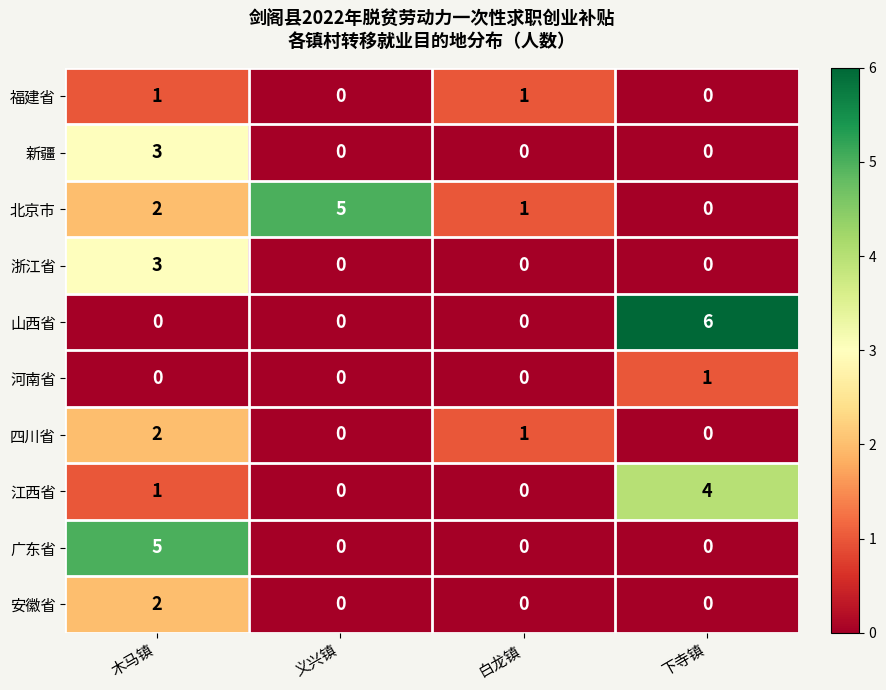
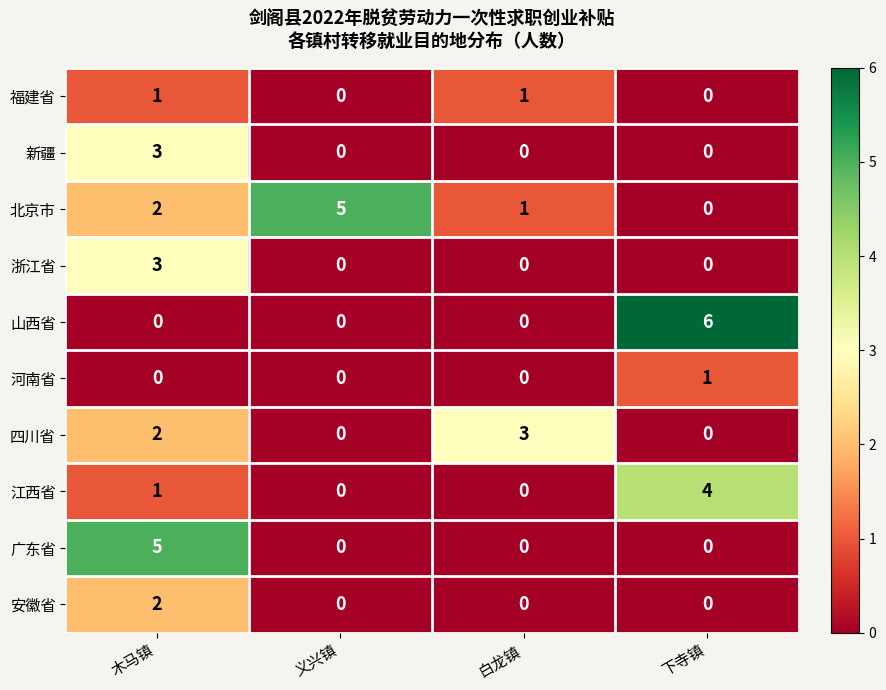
四川省, 白龙镇: 1 -> 3
